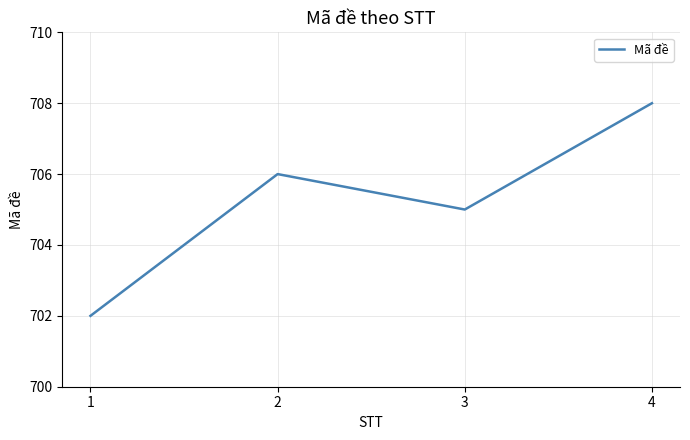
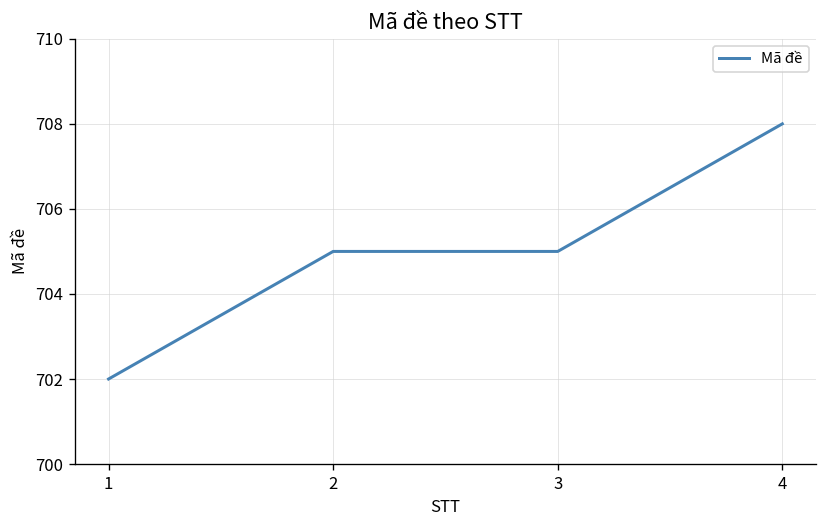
2: 706 -> 705
